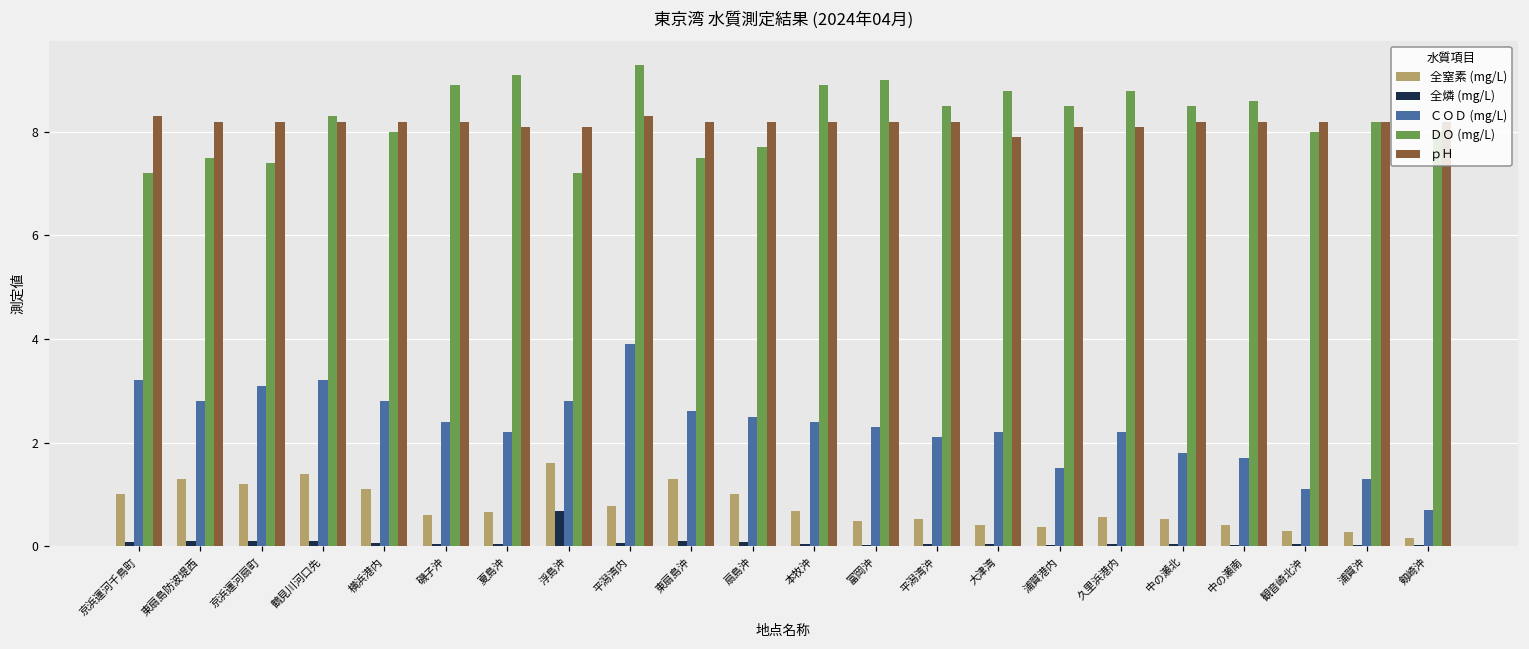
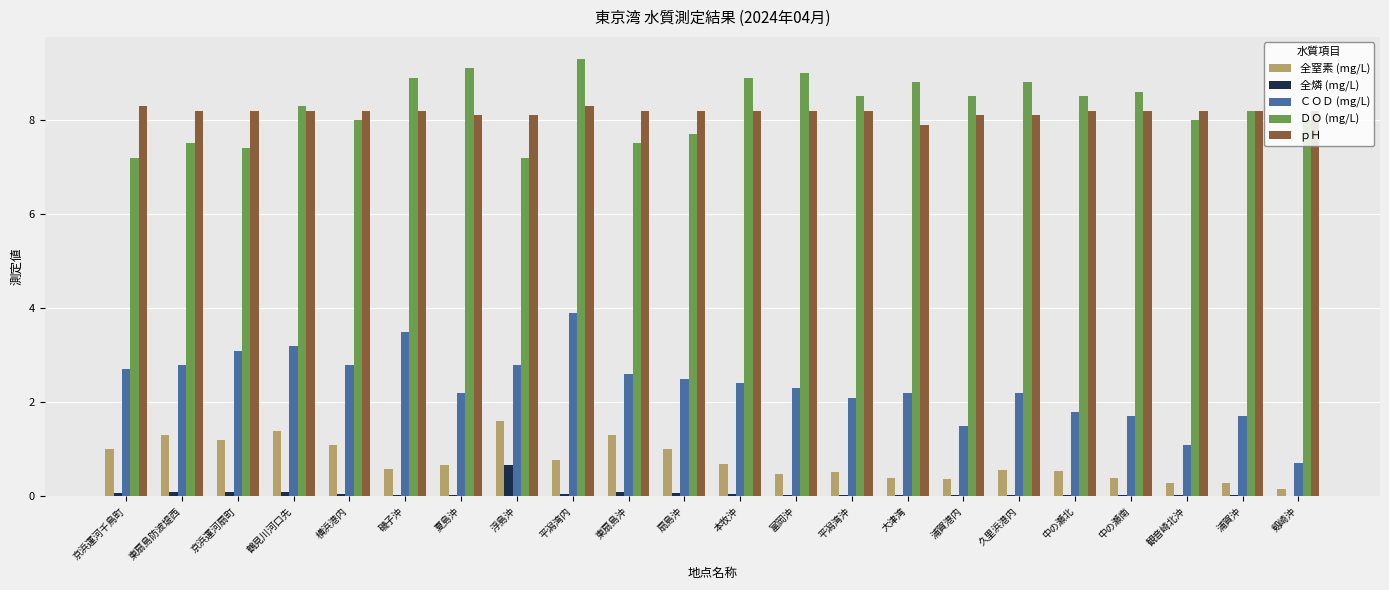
ＣＯＤ (mg/L), 京浜運河千鳥町: 3.2 -> 2.7
ＣＯＤ (mg/L), 磯子沖: 2.4 -> 3.5
ＣＯＤ (mg/L), 浦賀沖: 1.3 -> 1.7
